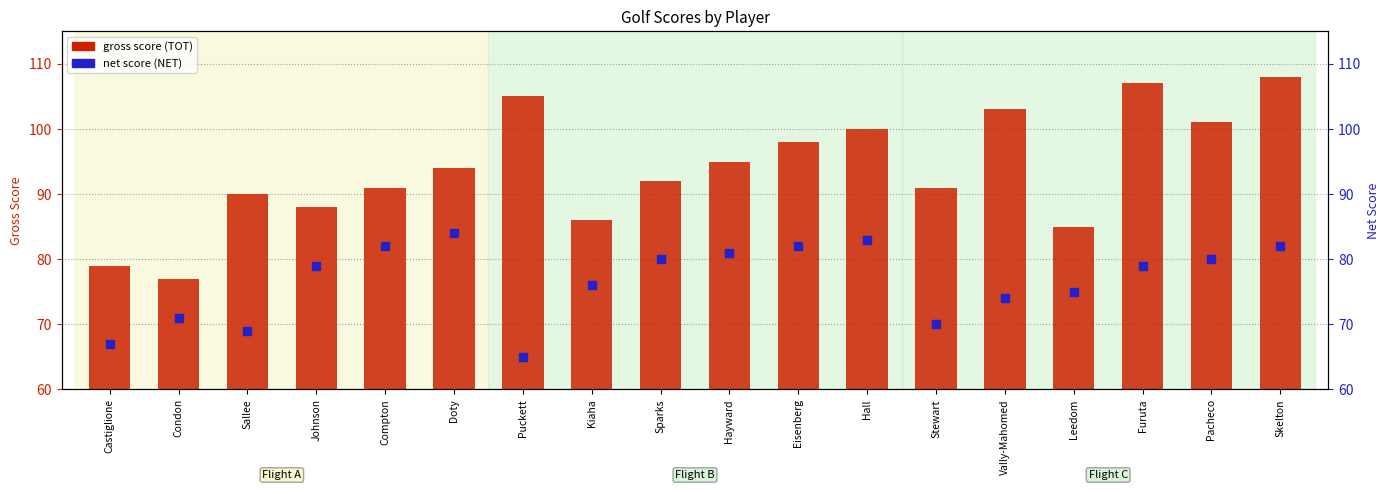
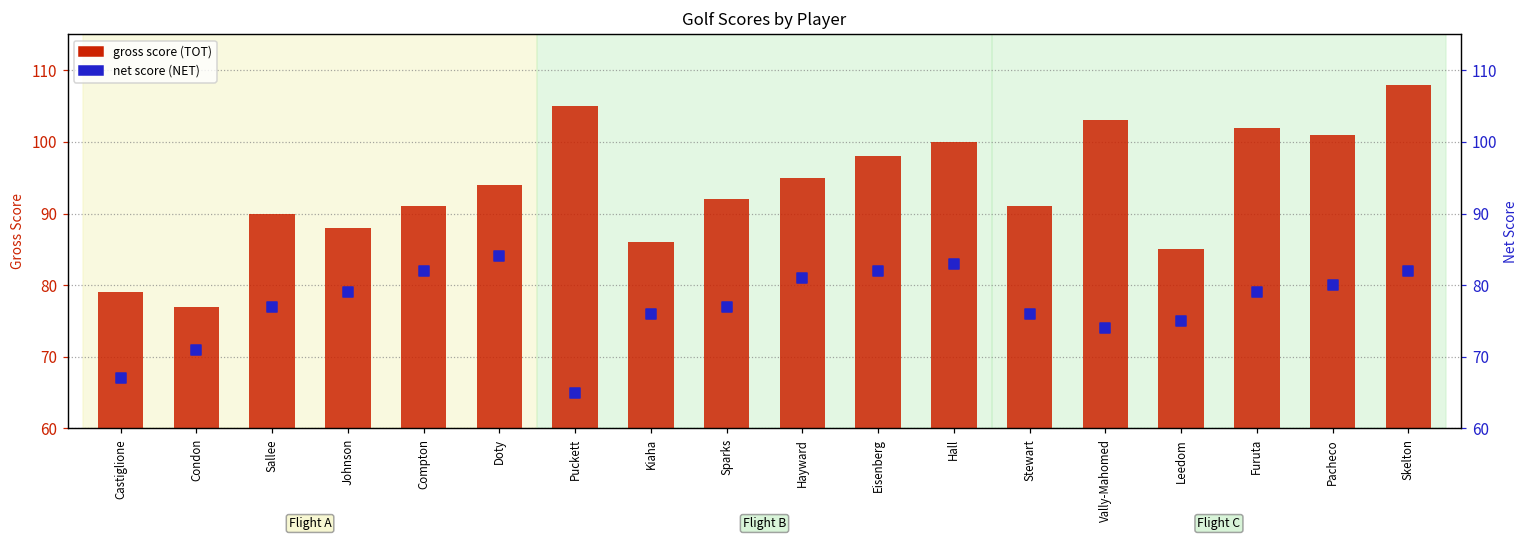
gross score (TOT), Furuta: 107 -> 102
net score (NET), Sallee: 69 -> 77
net score (NET), Sparks: 80 -> 77
net score (NET), Stewart: 70 -> 76
